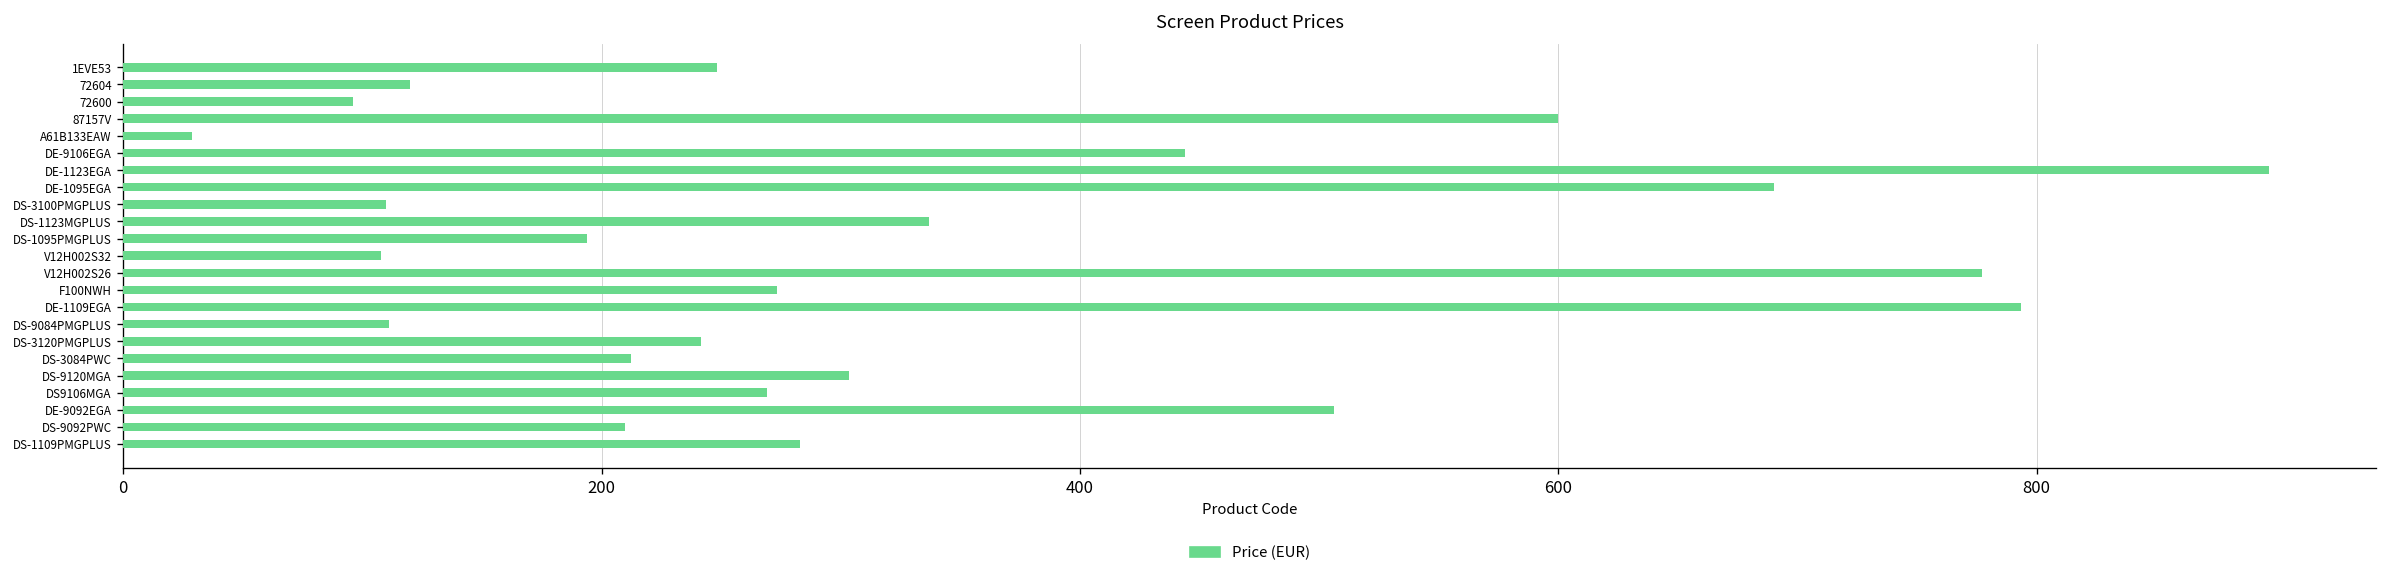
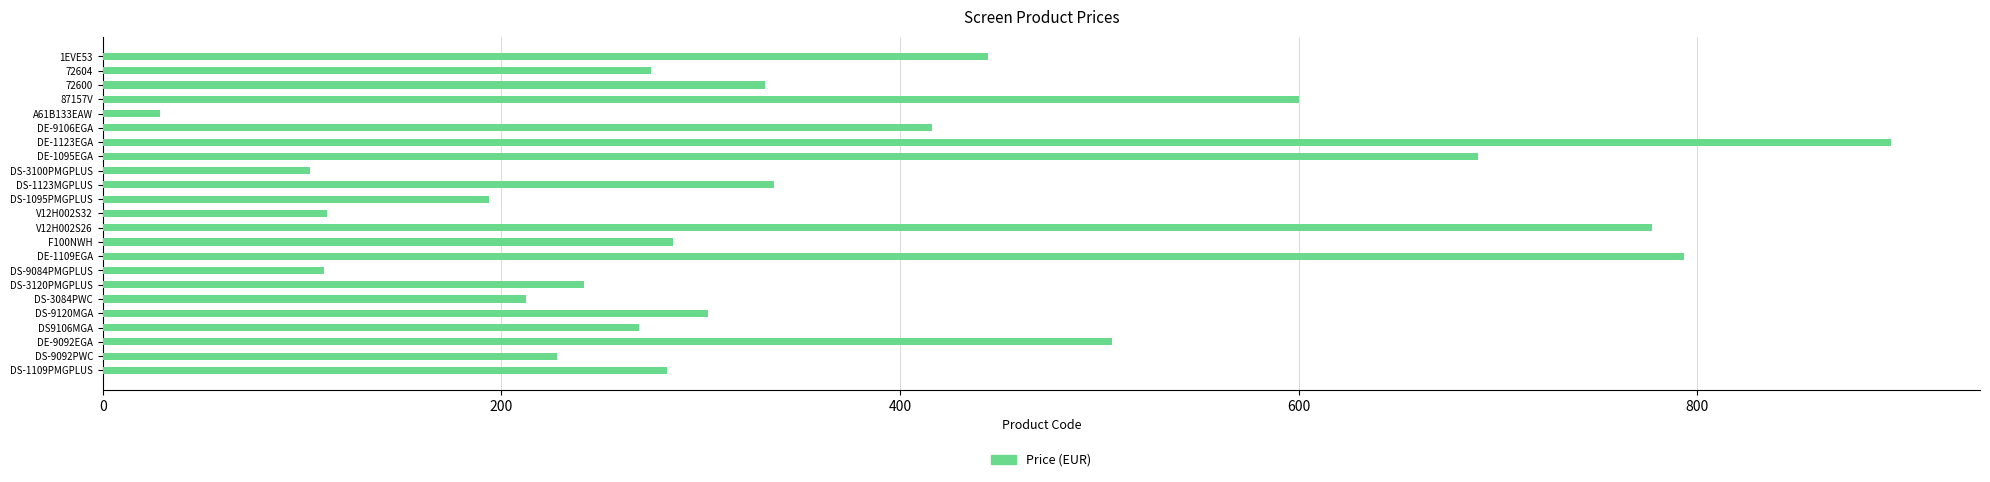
1EVE53: 248 -> 444
72604: 120 -> 275
72600: 96 -> 332
DE-9106EGA: 444 -> 416
DS-3100PMGPLUS: 110 -> 104
V12H002S32: 108 -> 112
F100NWH: 273 -> 286
DS-9092PWC: 210 -> 228
